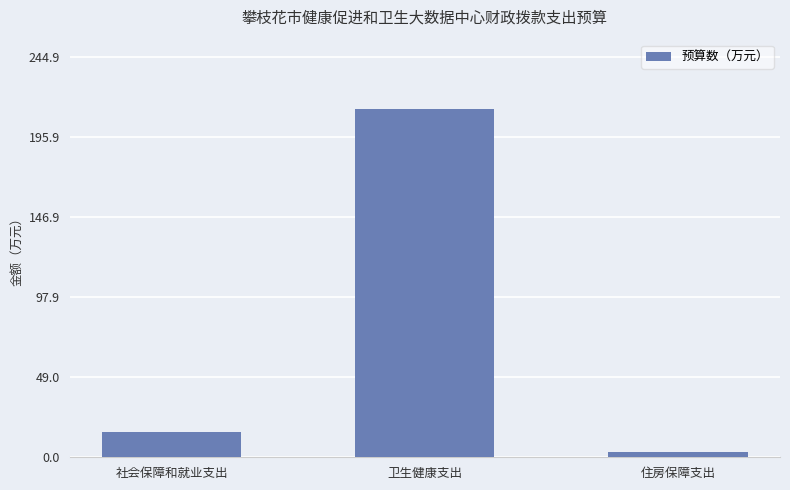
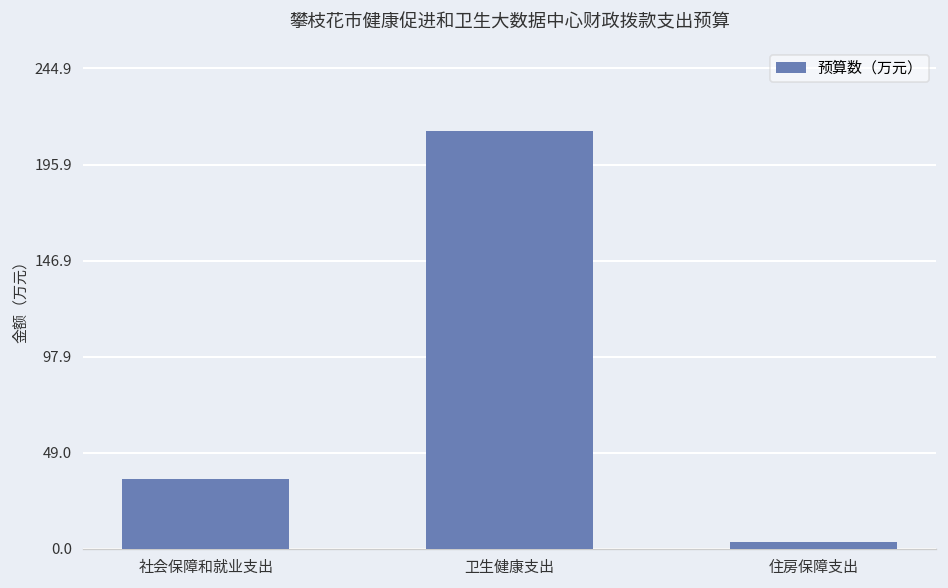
社会保障和就业支出: 16 -> 36
